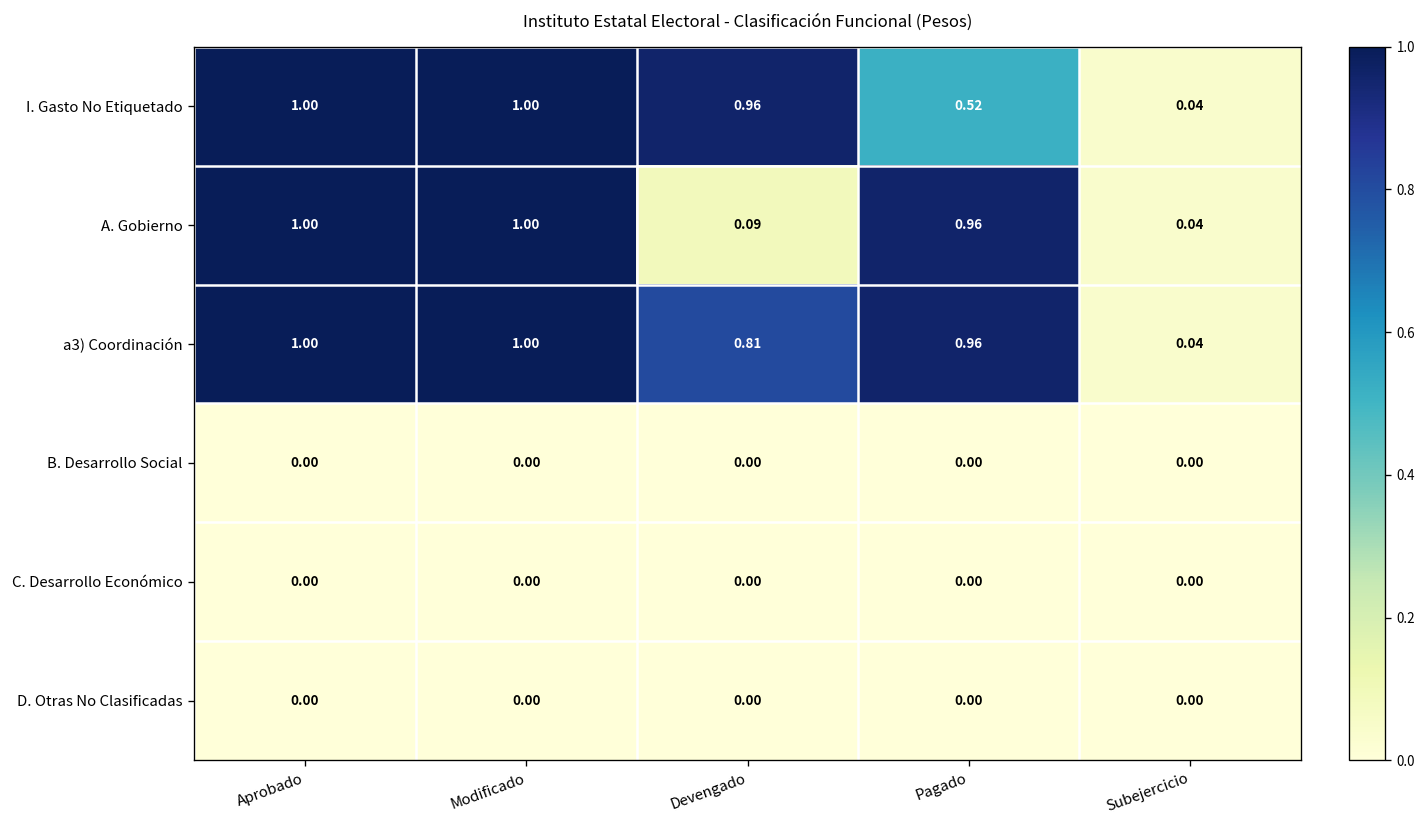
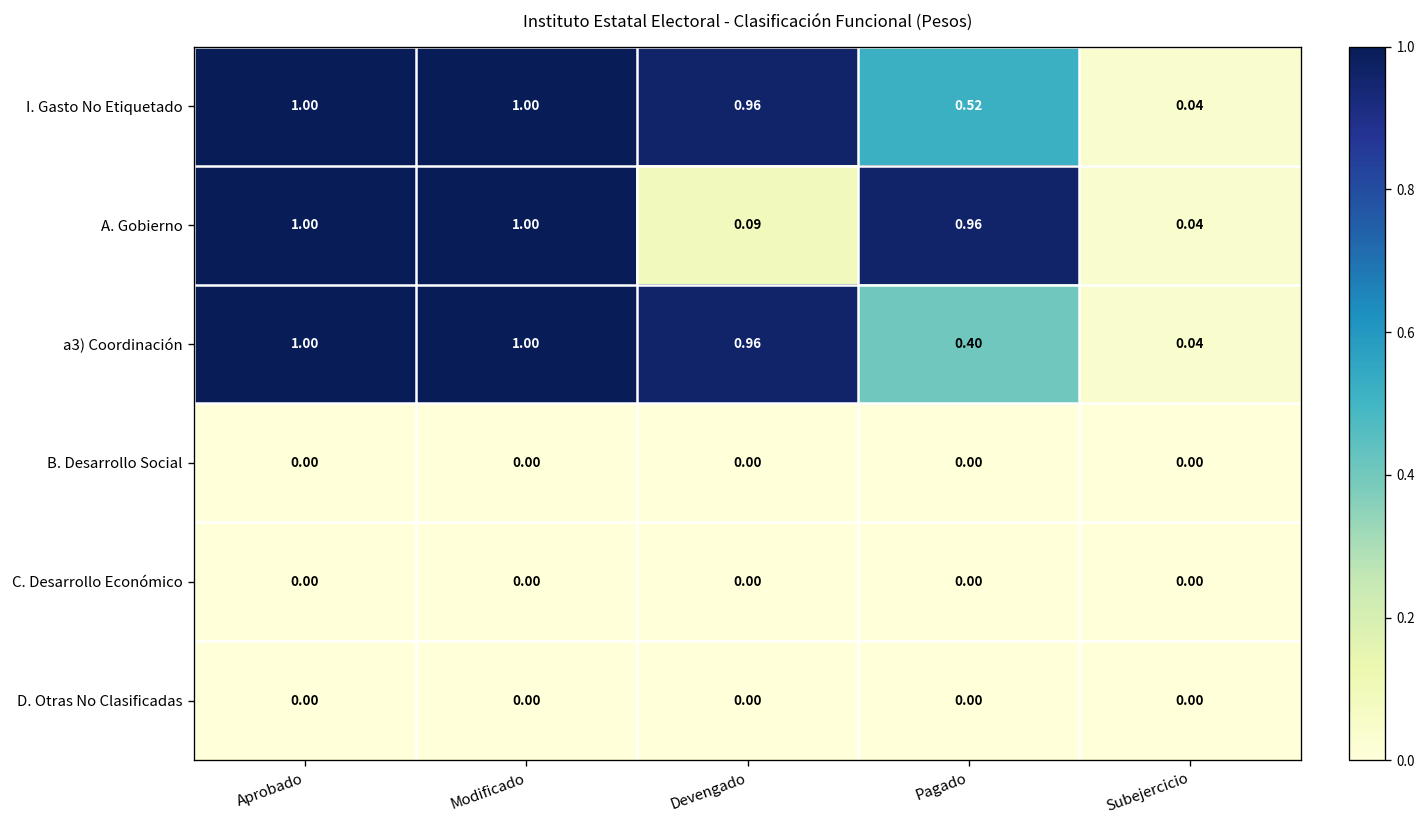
a3) Coordinación, Devengado: 0.81 -> 0.96
a3) Coordinación, Pagado: 0.96 -> 0.40
